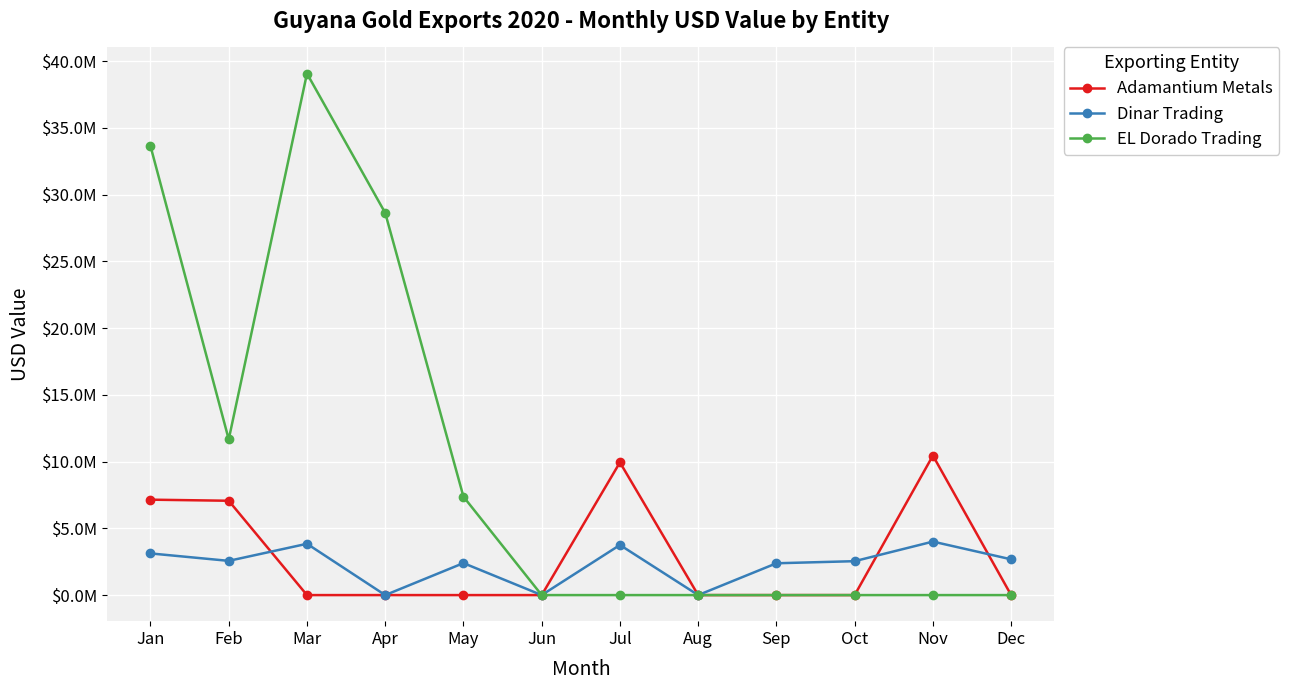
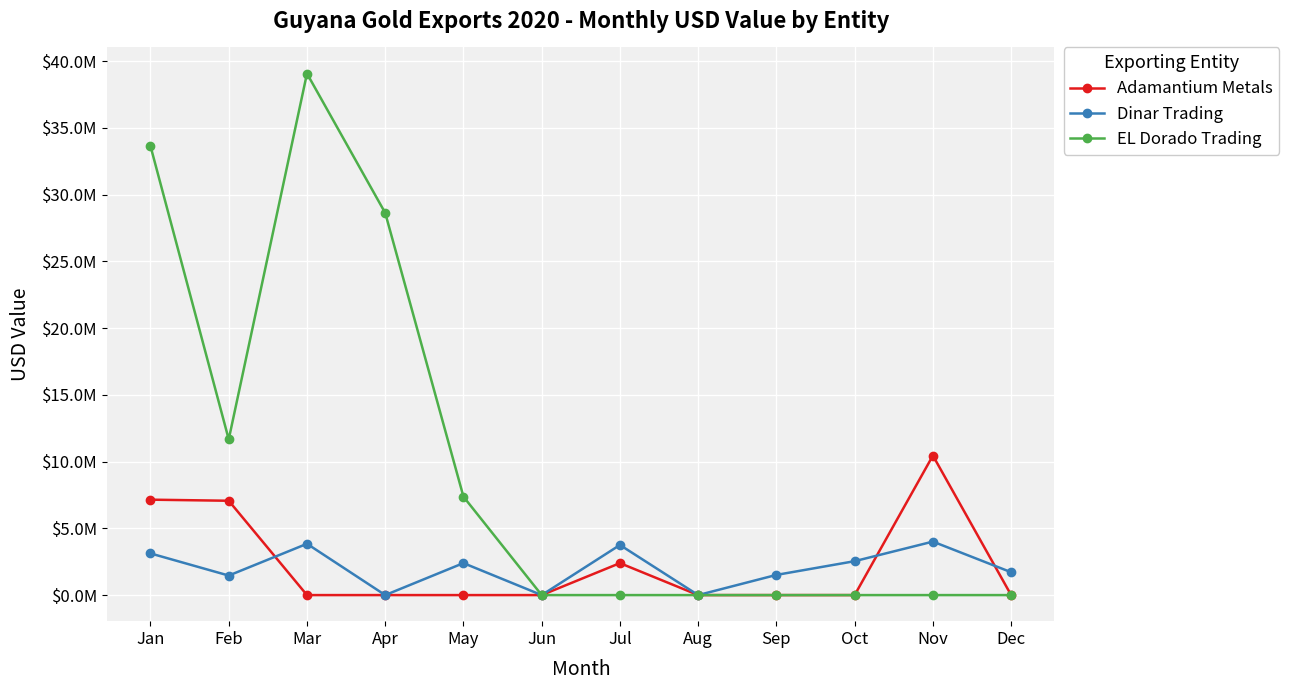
Dinar Trading, Feb: $2600000 -> $1500000
Adamantium Metals, Jul: $9900000 -> $2400000
Dinar Trading, Sep: $2400000 -> $1500000
Dinar Trading, Dec: $2700000 -> $1700000
